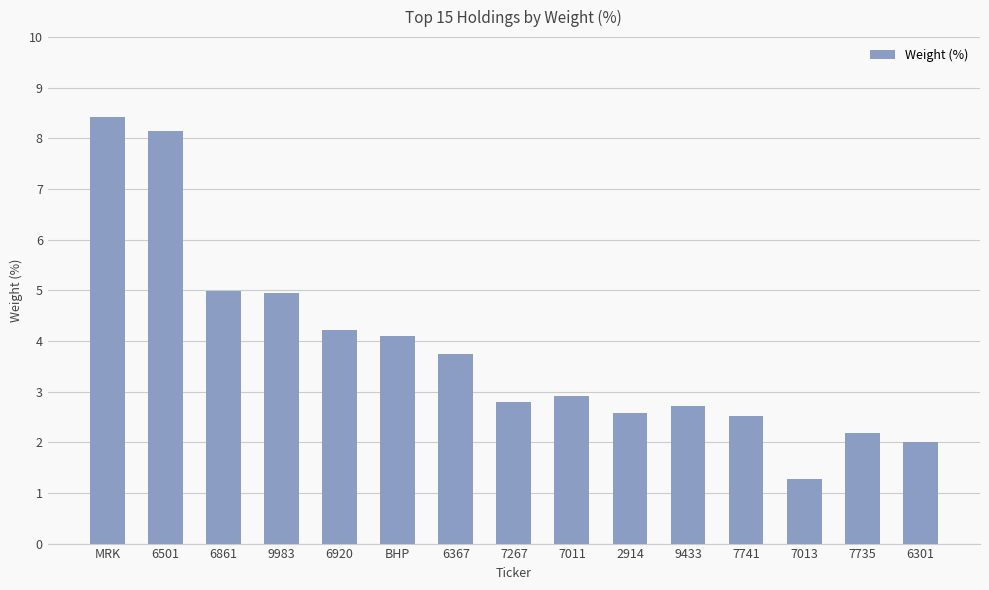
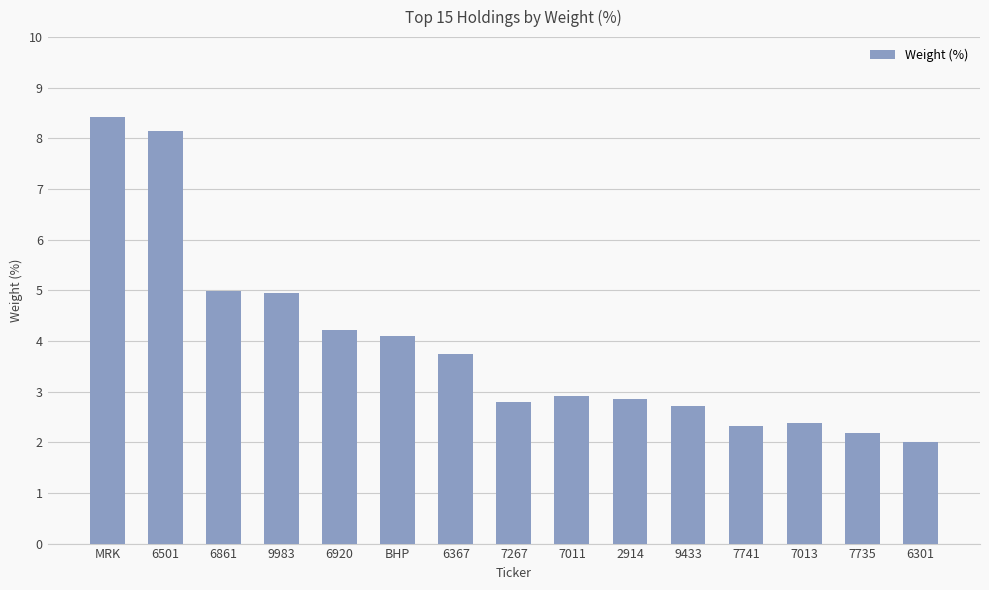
2914: 2.6 -> 2.9
7741: 2.5 -> 2.3
7013: 1.3 -> 2.4
